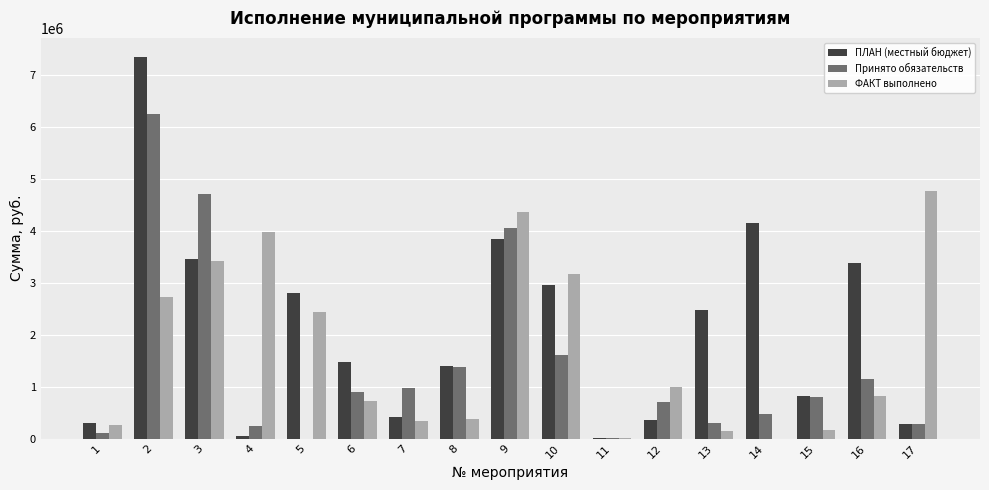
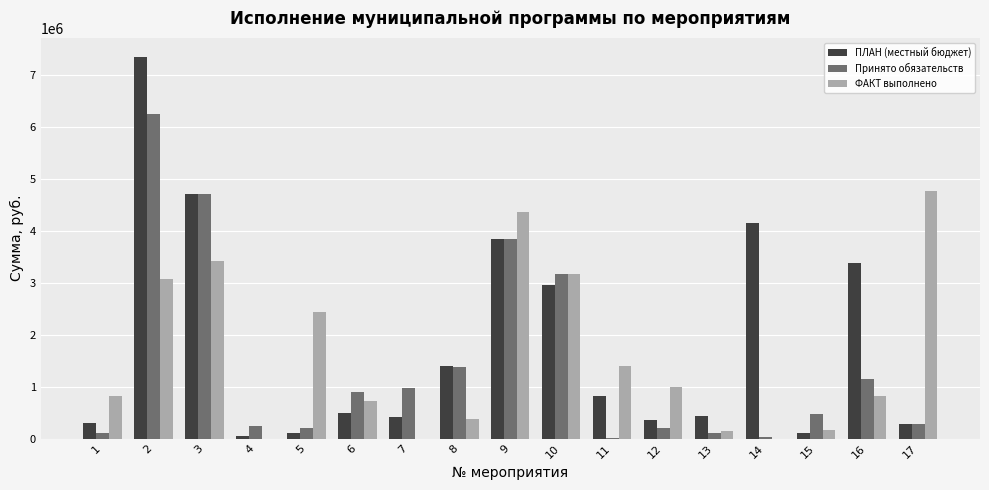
ФАКТ выполнено, 1: 300000 -> 800000
ФАКТ выполнено, 2: 2700000 -> 3100000
ПЛАН (местный бюджет), 3: 3500000 -> 4700000
ФАКТ выполнено, 4: 4000000 -> 0
ПЛАН (местный бюджет), 5: 2800000 -> 100000
Принято обязательств, 5: 0 -> 200000
ПЛАН (местный бюджет), 6: 1500000 -> 500000
ФАКТ выполнено, 7: 300000 -> 0
Принято обязательств, 9: 4000000 -> 3800000
Принято обязательств, 10: 1600000 -> 3200000
ПЛАН (местный бюджет), 11: 0 -> 800000
ФАКТ выполнено, 11: 0 -> 1400000
Принято обязательств, 12: 700000 -> 200000
ПЛАН (местный бюджет), 13: 2500000 -> 400000
Принято обязательств, 13: 300000 -> 100000
Принято обязательств, 14: 500000 -> 0
ПЛАН (местный бюджет), 15: 800000 -> 100000
Принято обязательств, 15: 800000 -> 500000
